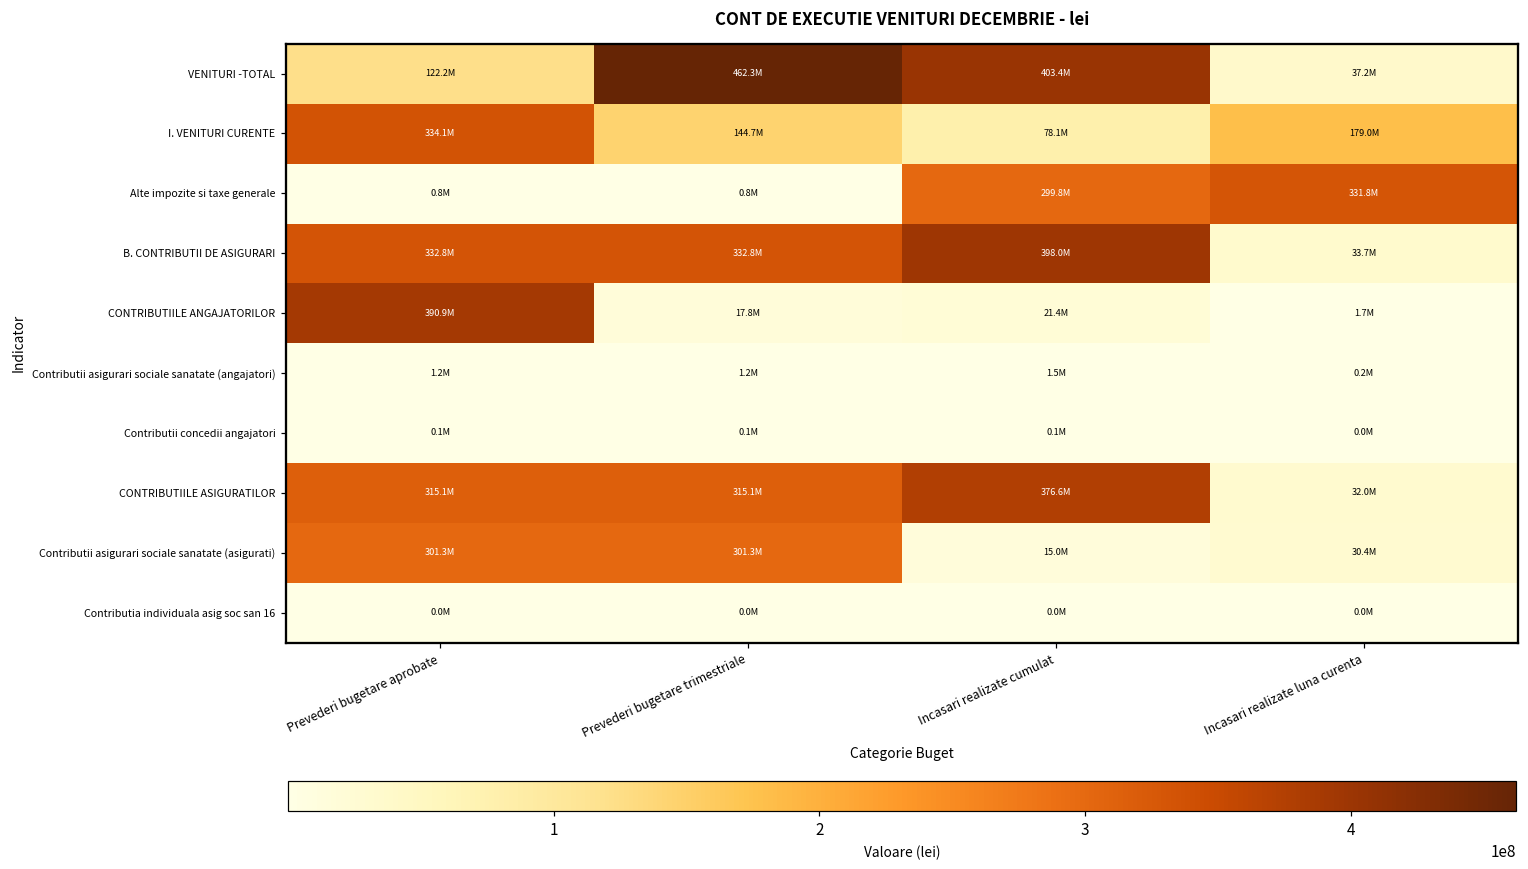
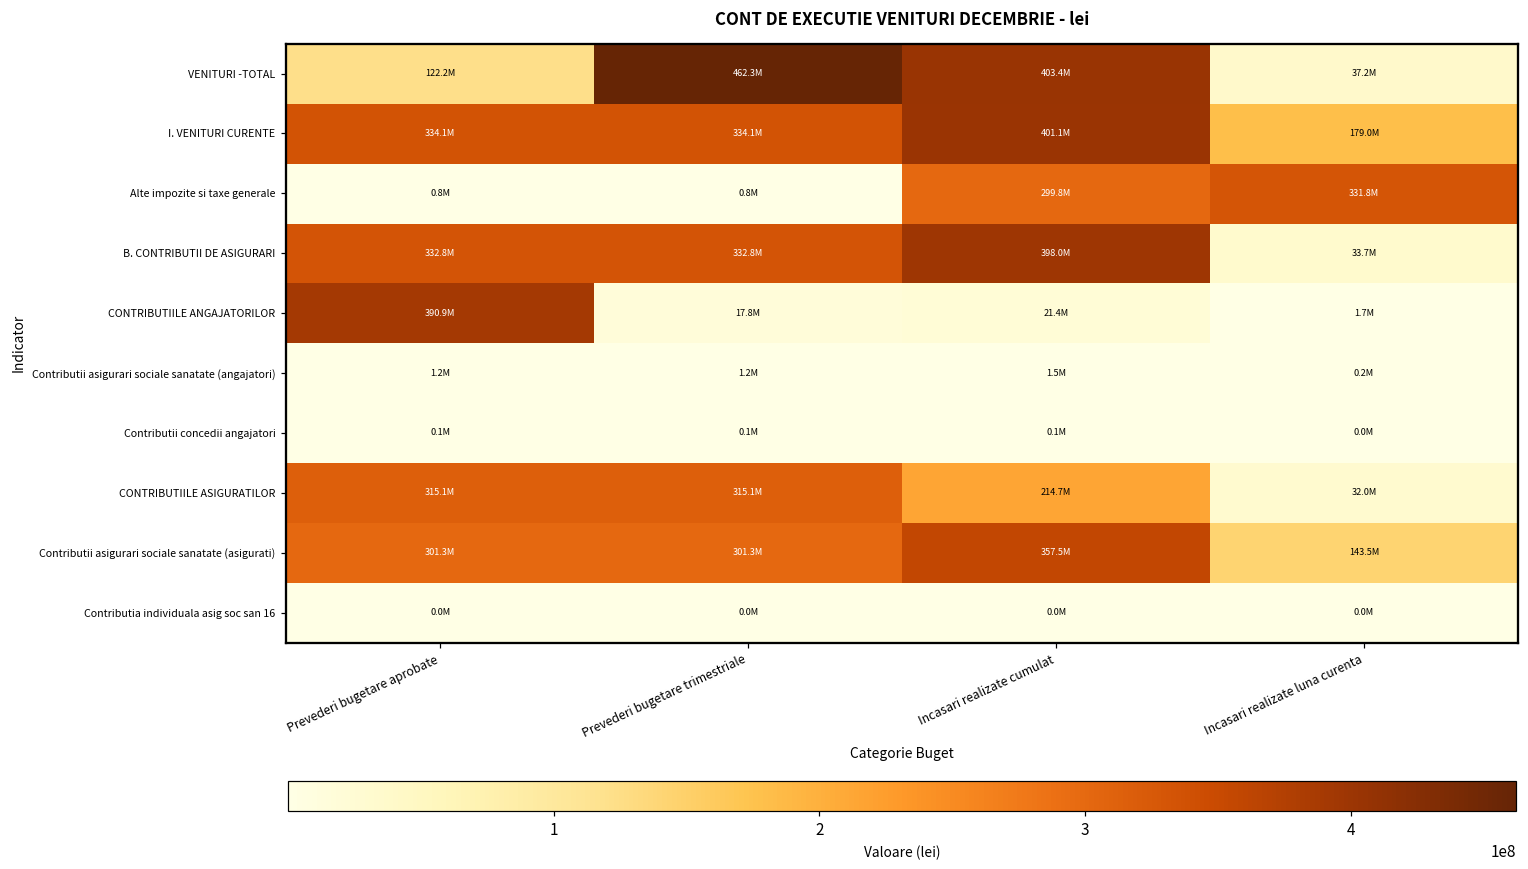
I. VENITURI CURENTE, Prevederi bugetare trimestriale: 144.7M -> 334.1M
I. VENITURI CURENTE, Incasari realizate cumulat: 78.1M -> 401.1M
CONTRIBUTIILE ASIGURATILOR, Incasari realizate cumulat: 376.6M -> 214.7M
Contributii asigurari sociale sanatate (asigurati), Incasari realizate cumulat: 15.0M -> 357.5M
Contributii asigurari sociale sanatate (asigurati), Incasari realizate luna curenta: 30.4M -> 143.5M
